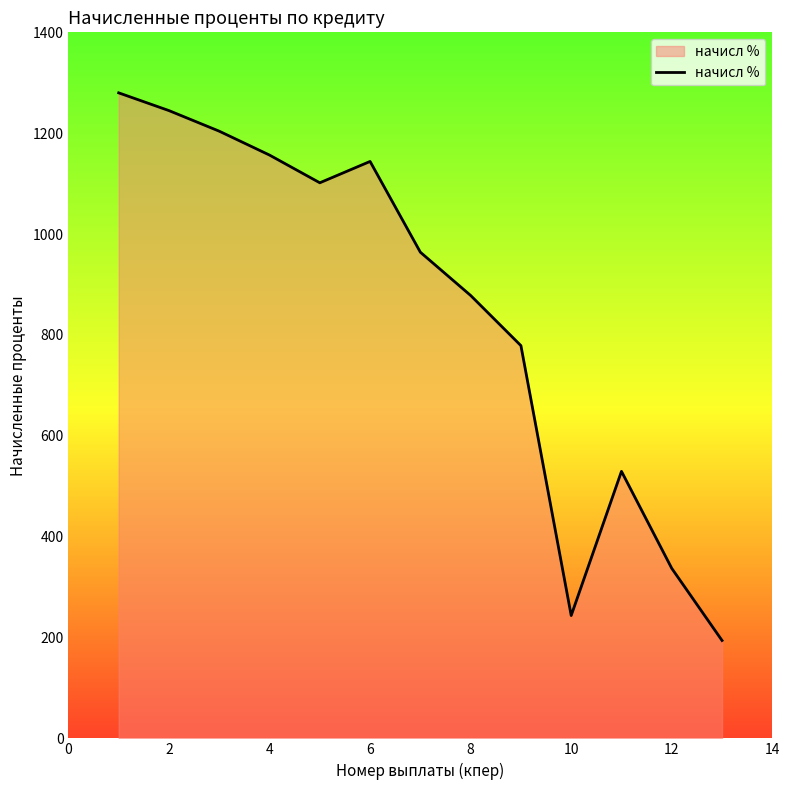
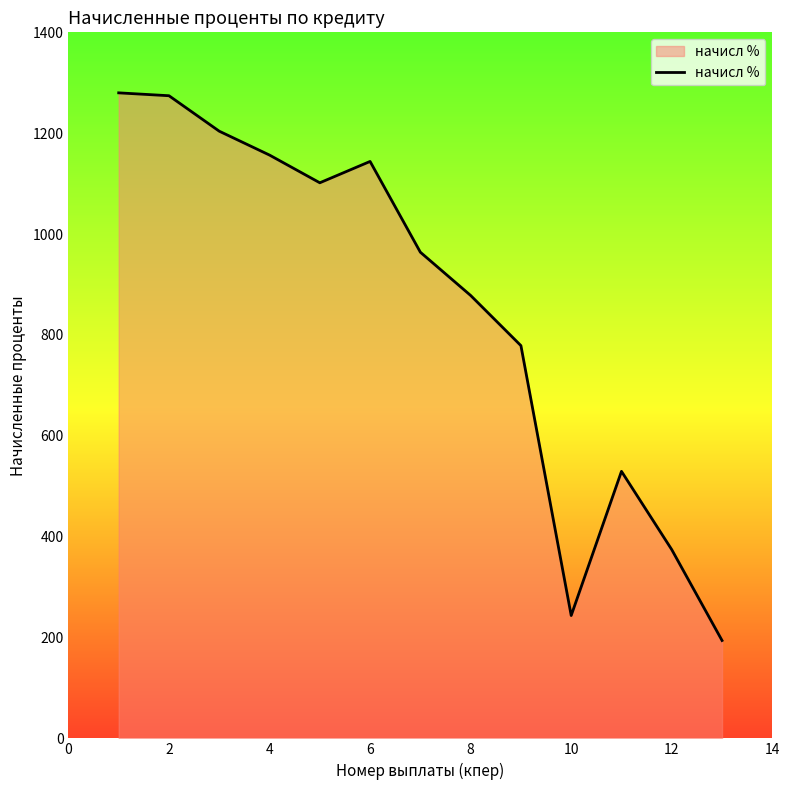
2: 1240 -> 1270
12: 340 -> 370
